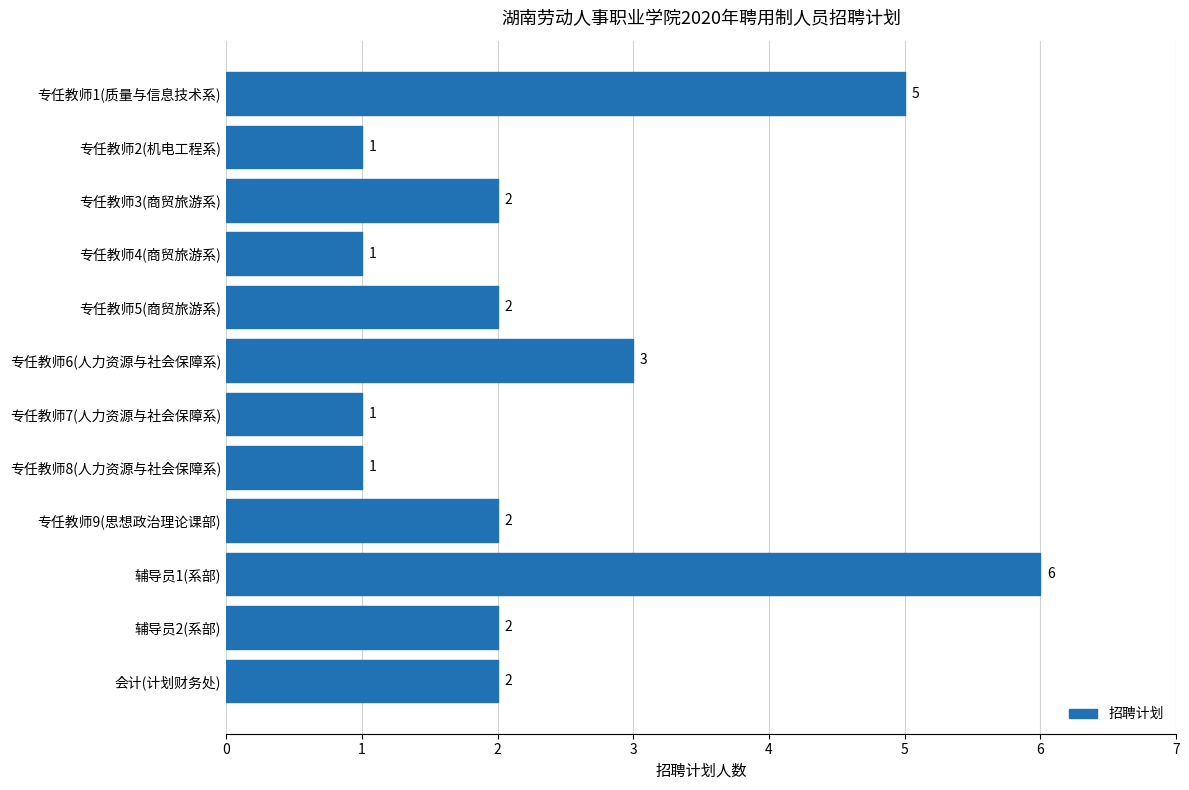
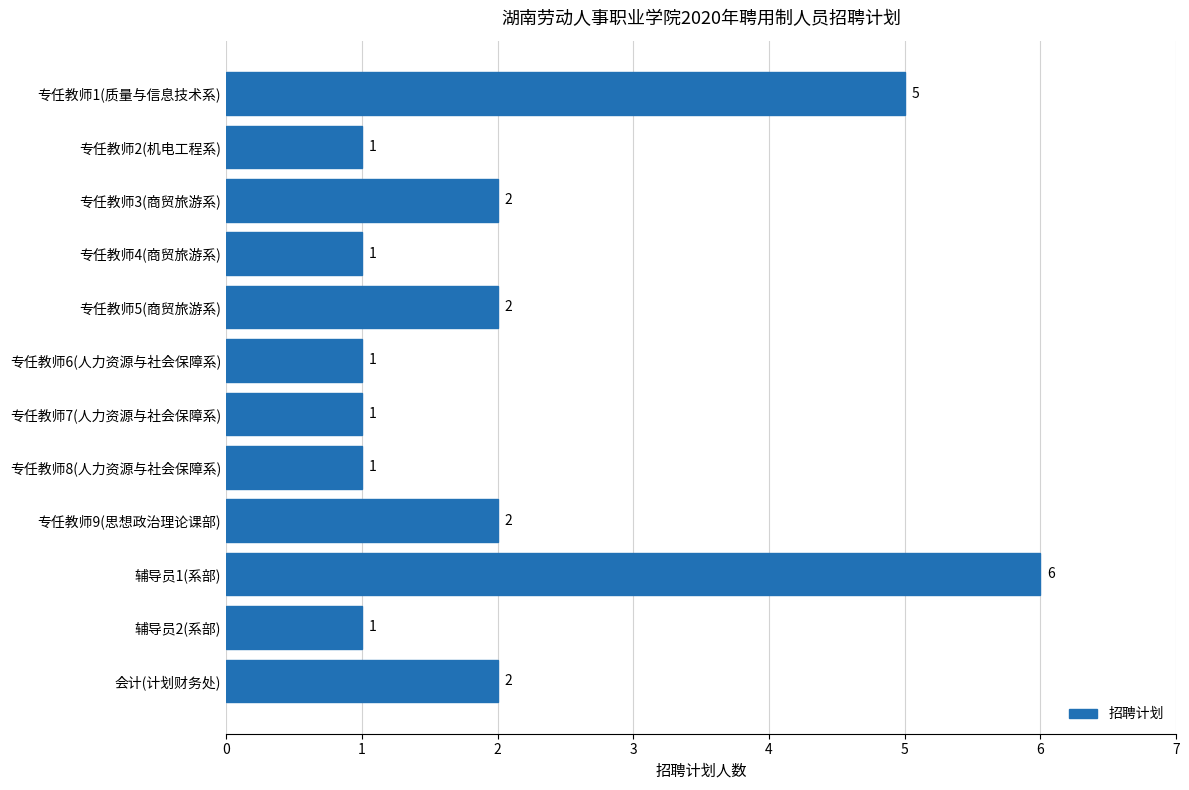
专任教师6(人力资源与社会保障系): 3 -> 1
辅导员2(系部): 2 -> 1
